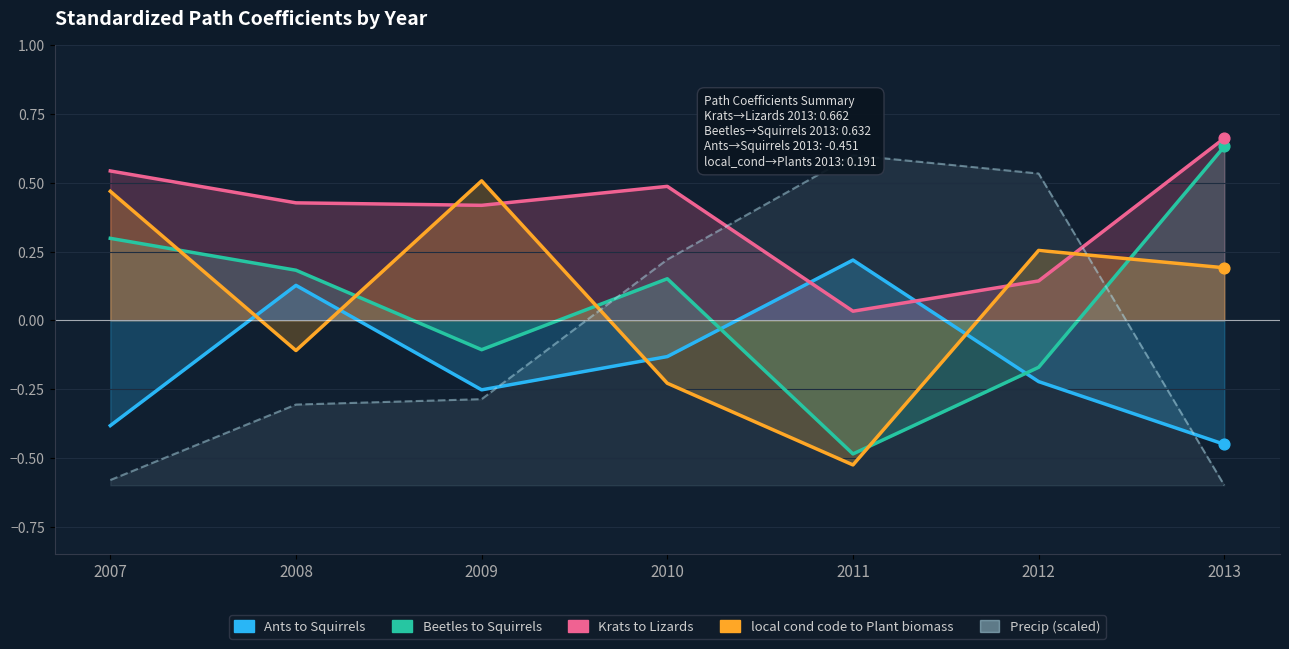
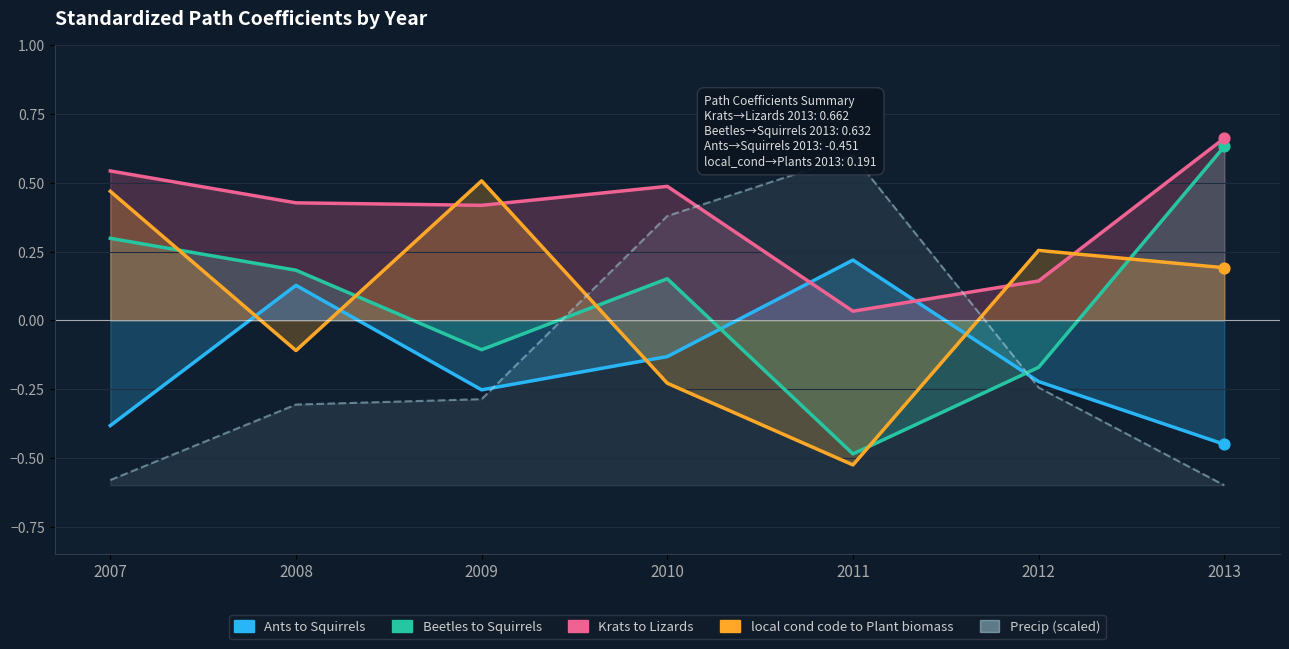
Precip (scaled), 2010: 0.22 -> 0.38
Precip (scaled), 2012: 0.53 -> -0.24
